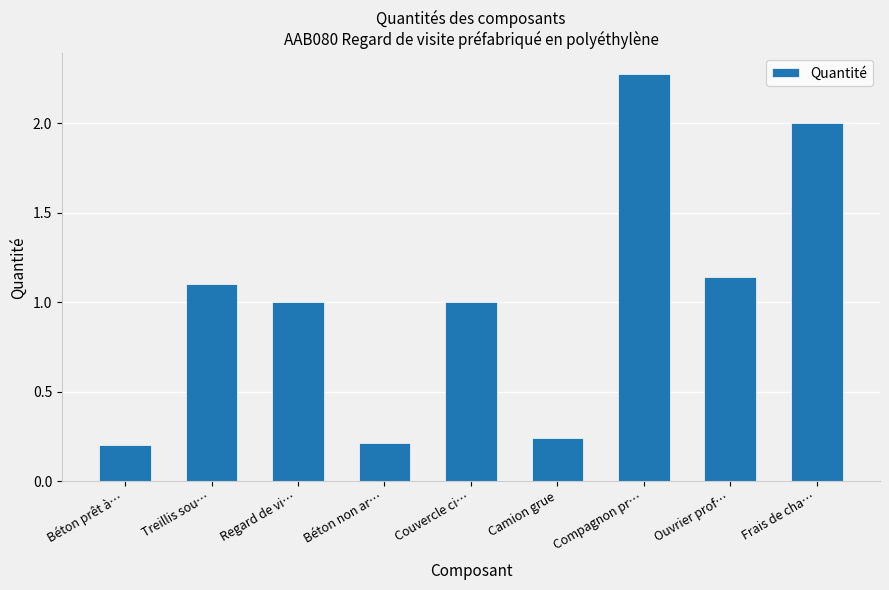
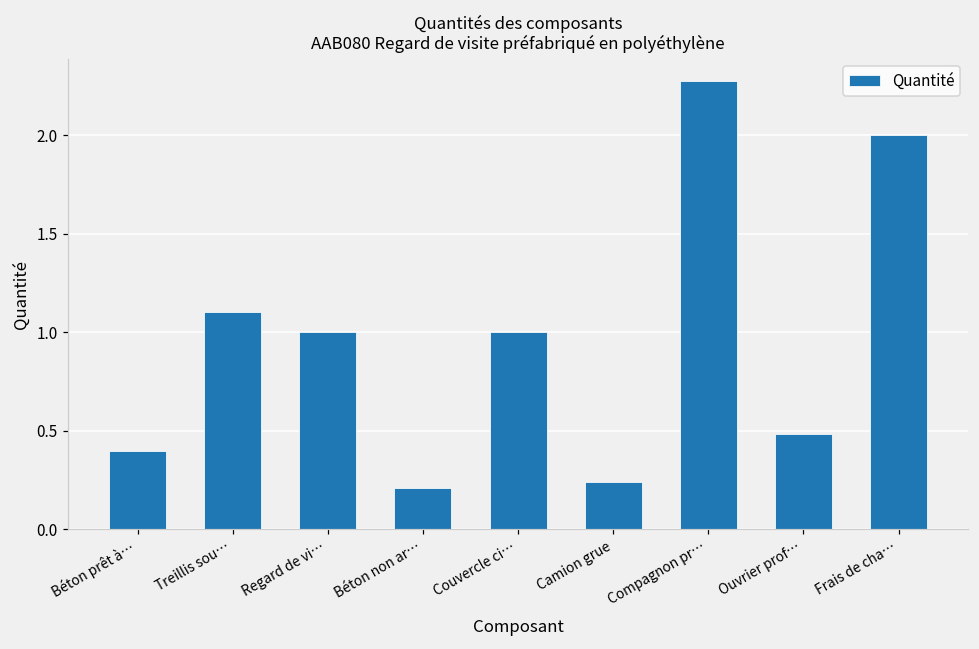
Béton prêt à…: 0.20 -> 0.40
Ouvrier prof…: 1.14 -> 0.48
